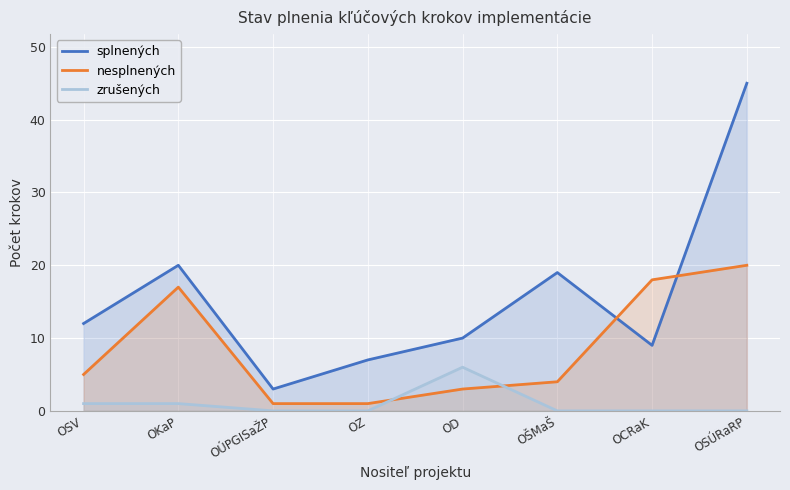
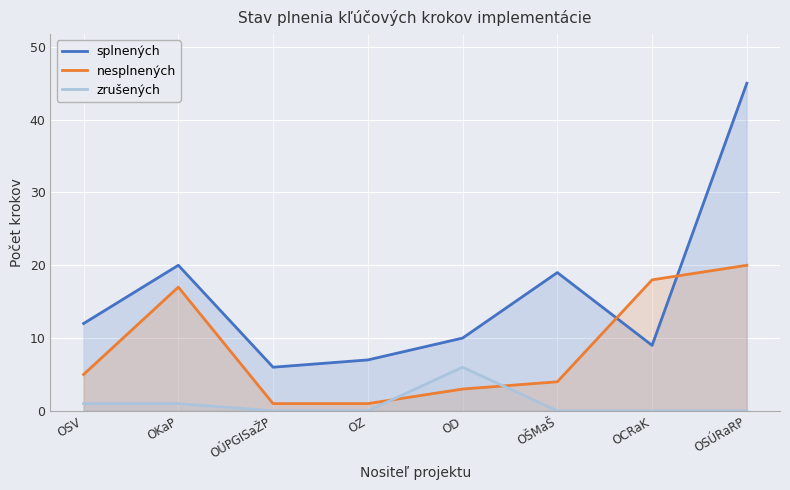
splnených, OÚPGISaŽP: 3 -> 6
